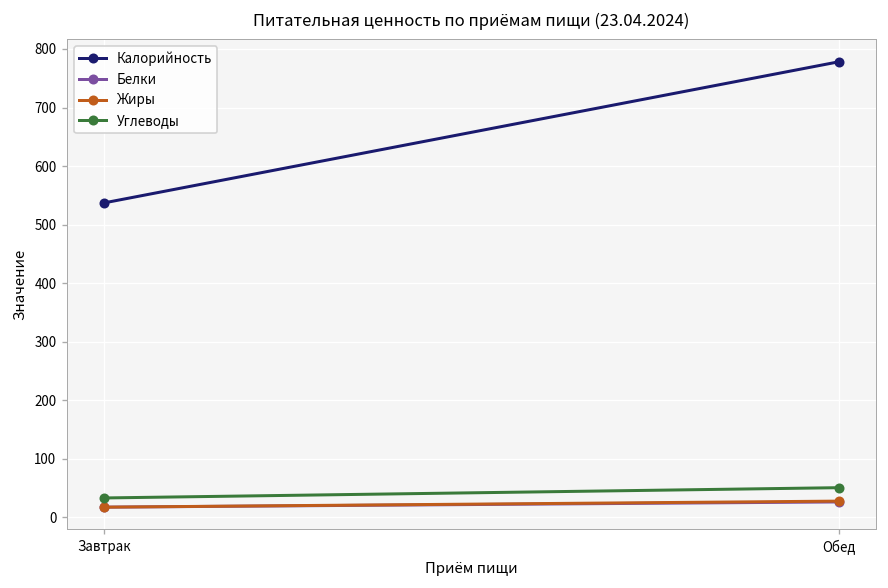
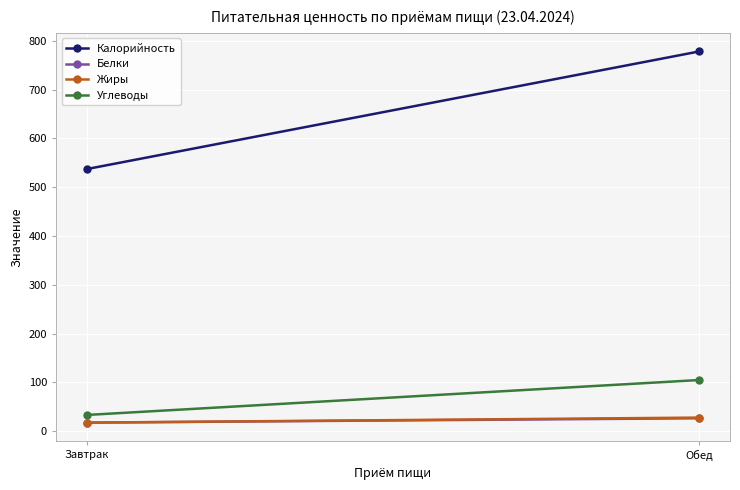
Углеводы, Обед: 50 -> 100
